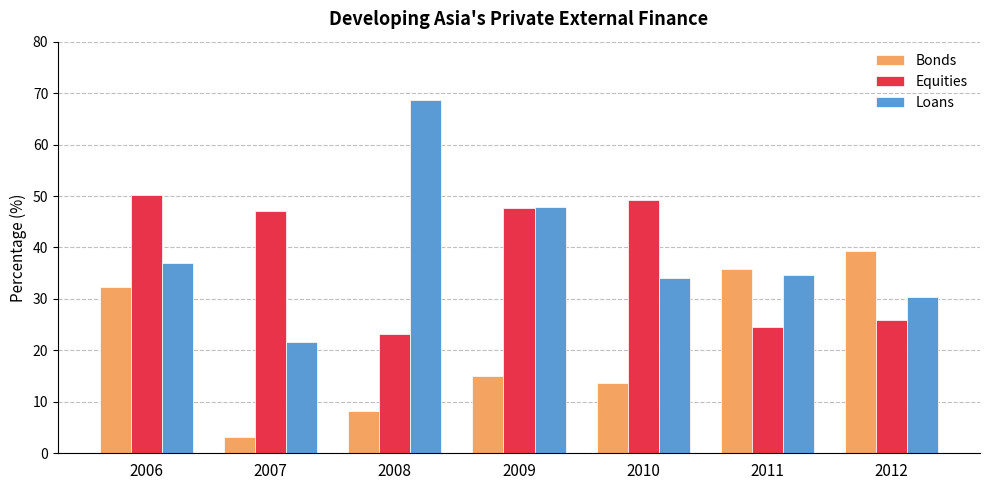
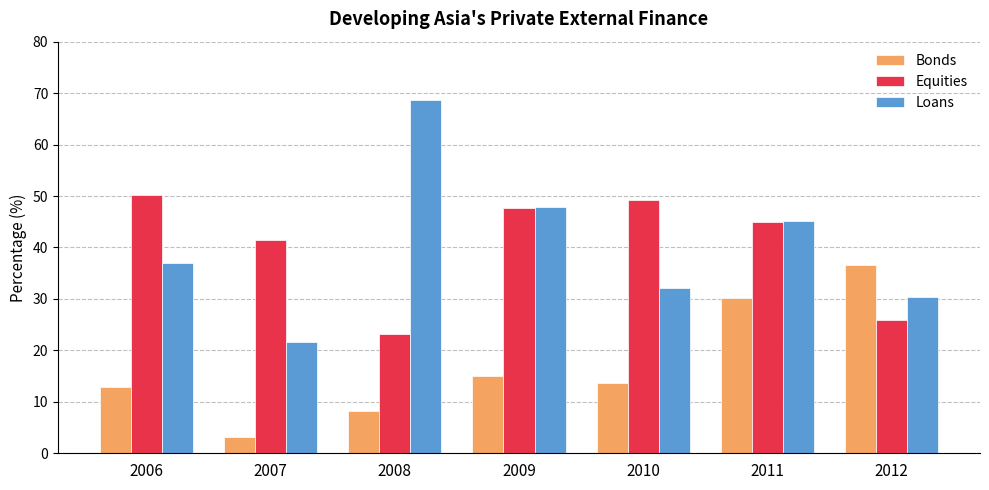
Bonds, 2006: 32 -> 13
Equities, 2007: 47 -> 42
Loans, 2010: 34 -> 32
Bonds, 2011: 36 -> 30
Equities, 2011: 25 -> 45
Loans, 2011: 35 -> 45
Bonds, 2012: 39 -> 37
